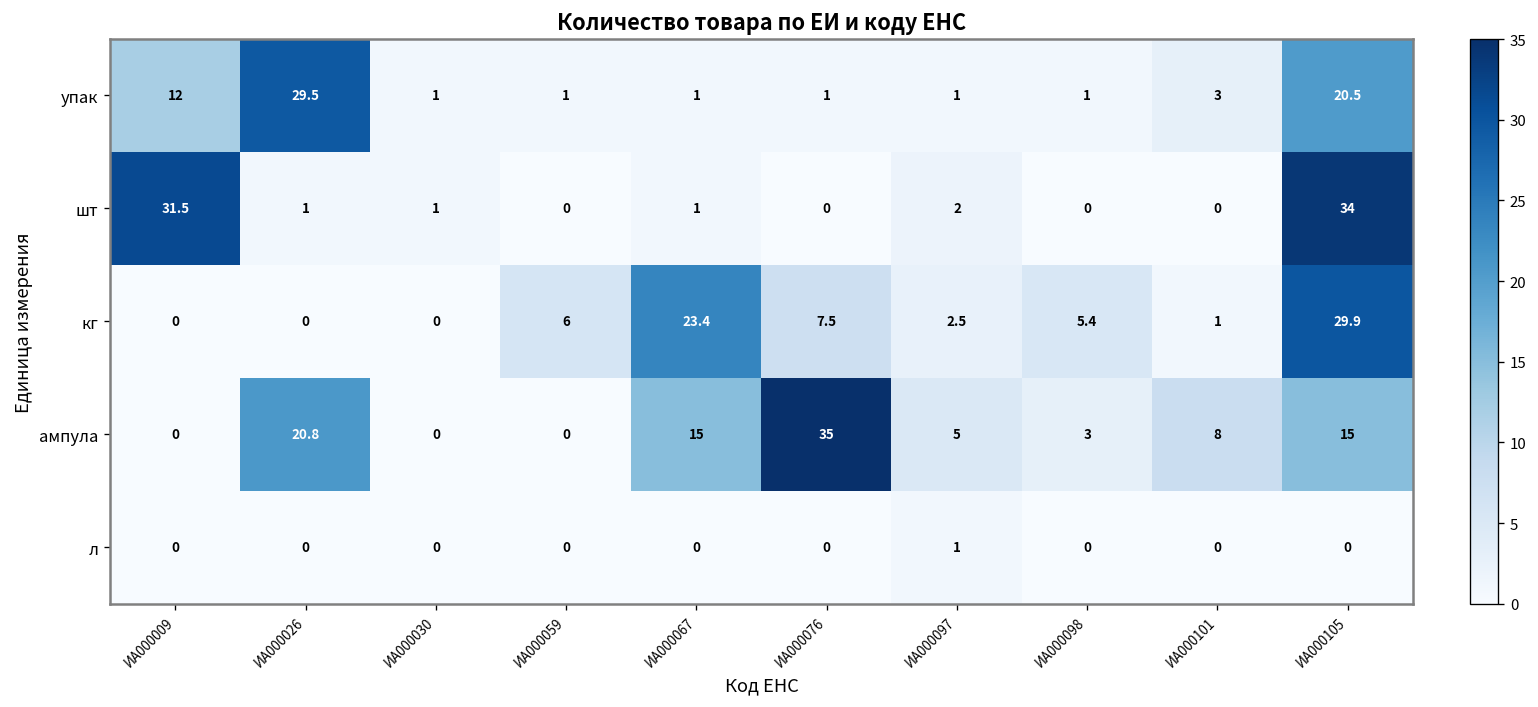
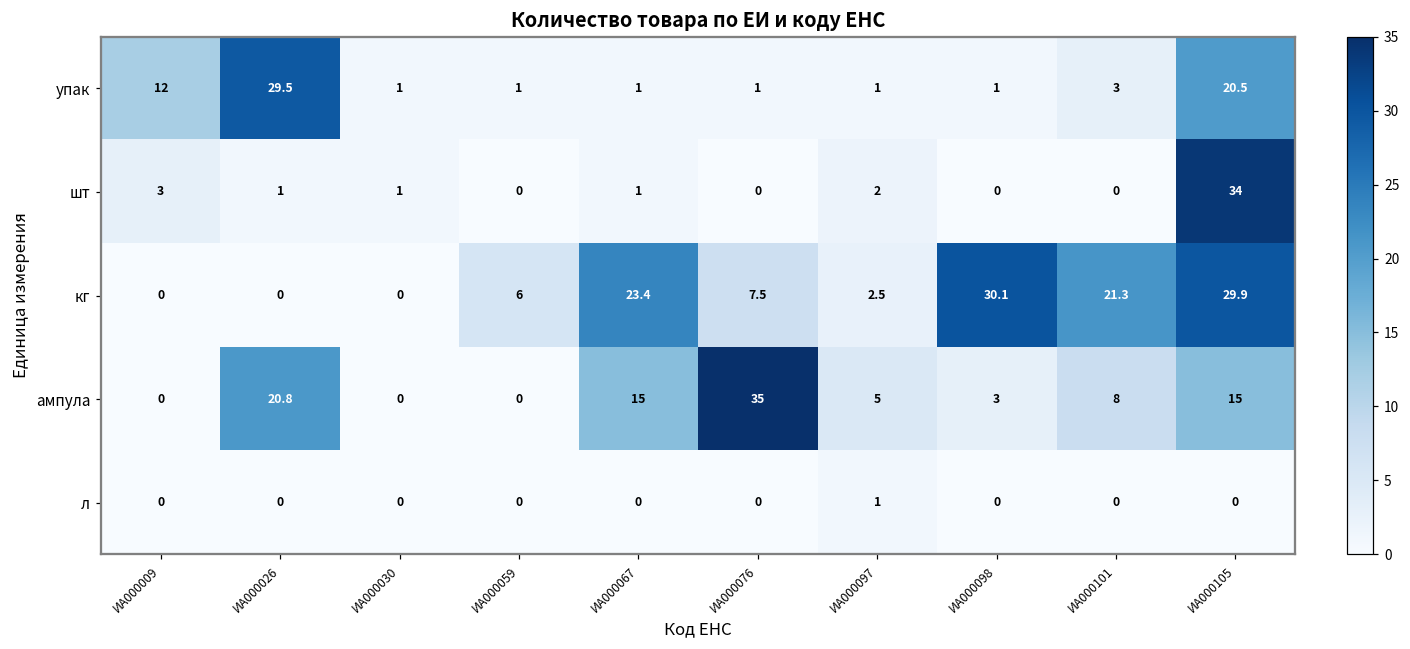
шт, ИА000009: 31.5 -> 3
кг, ИА000098: 5.4 -> 30.1
кг, ИА000101: 1 -> 21.3
